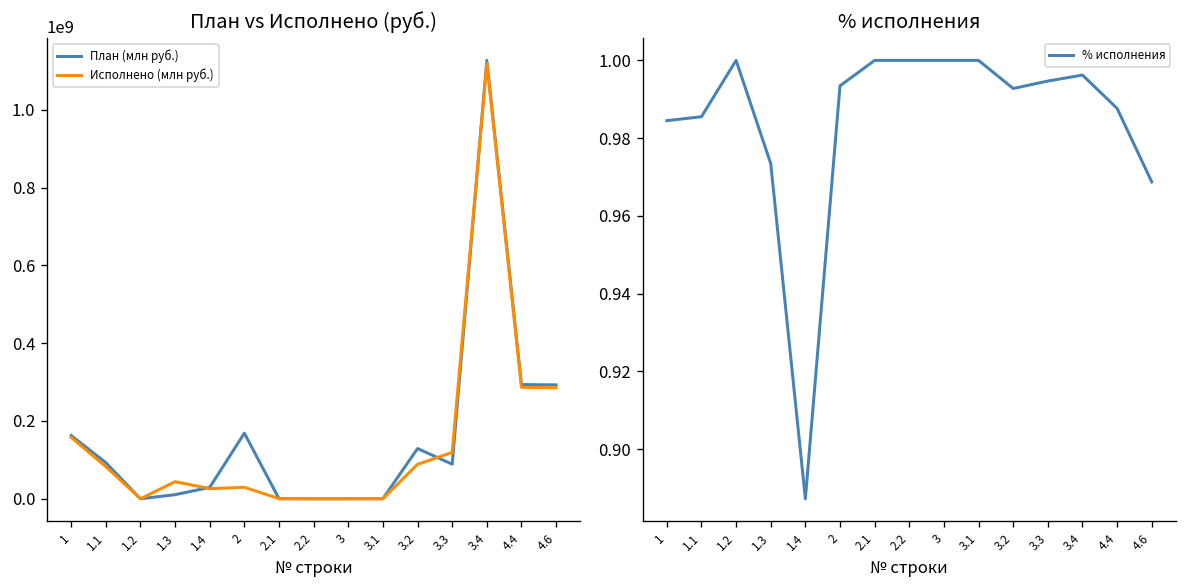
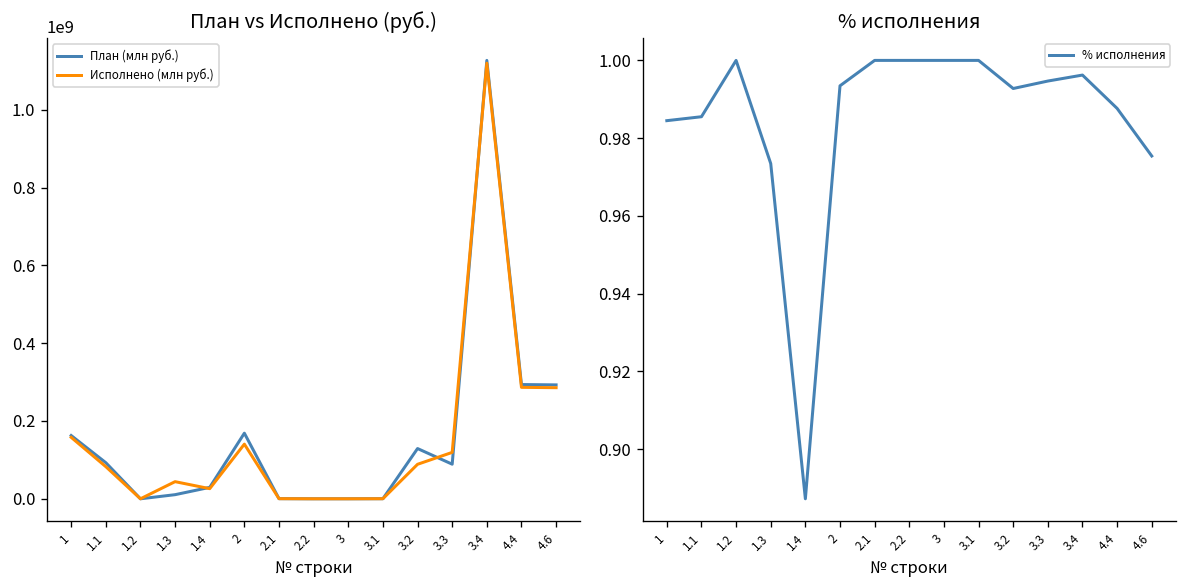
План vs Исполнено (руб.), Исполнено (млн руб.), 2: 30000000 -> 140000000
% исполнения, 4.6: 0.969 -> 0.975
